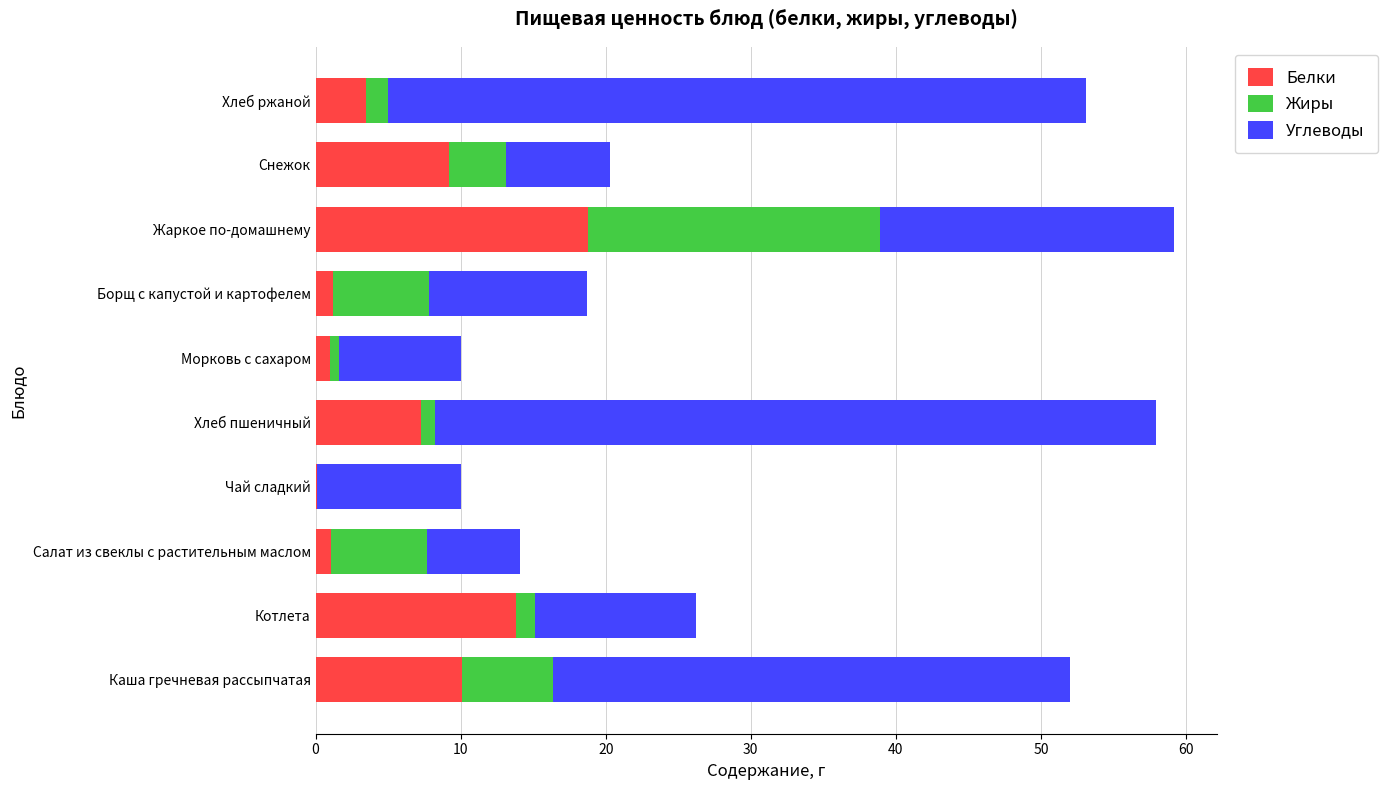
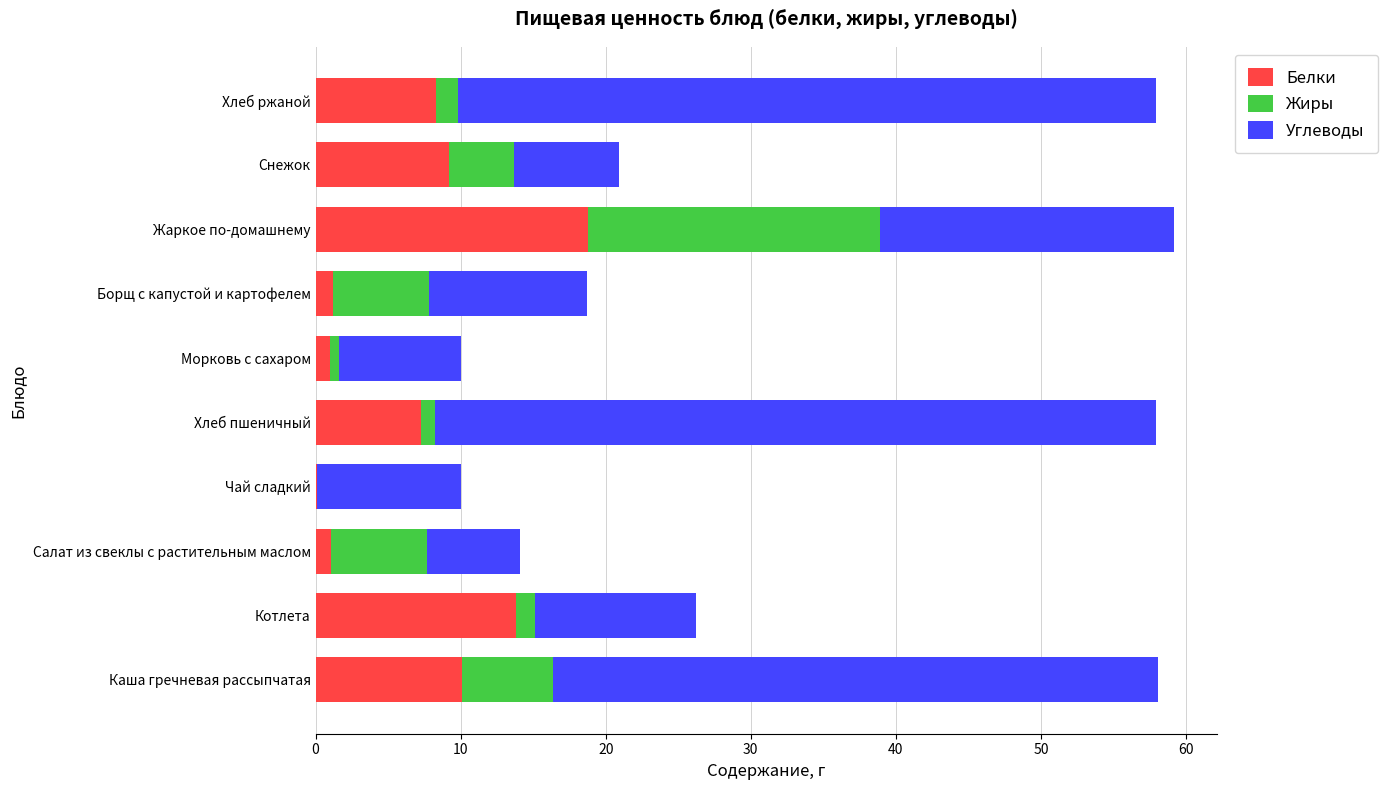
Белки, Хлеб ржаной: 3.5 -> 8.3
Жиры, Снежок: 3.9 -> 4.5
Углеводы, Каша гречневая рассыпчатая: 35.6 -> 41.7
